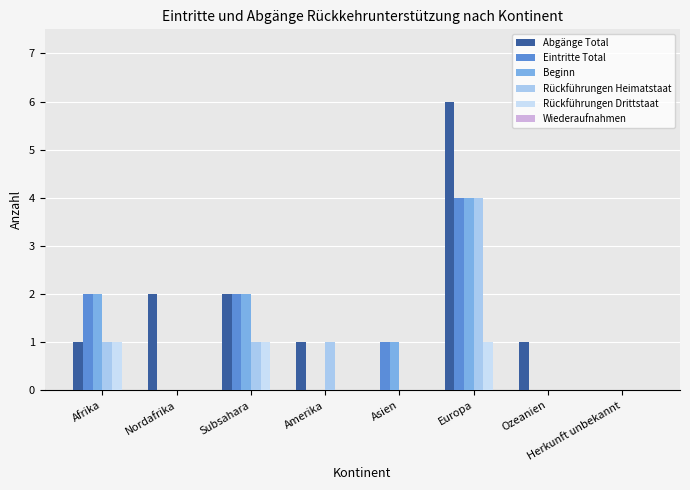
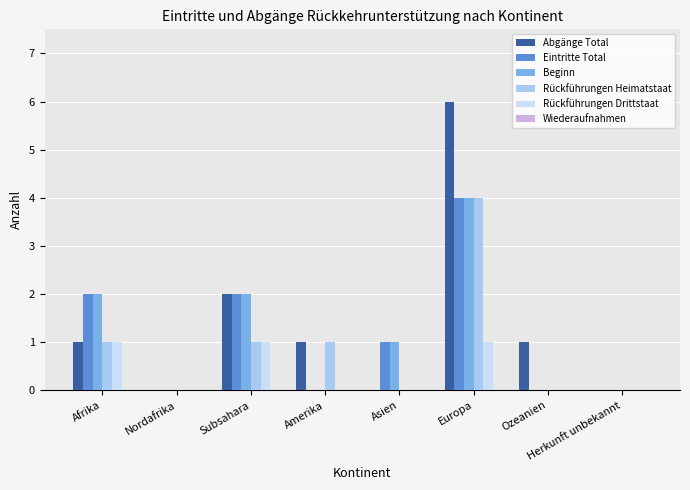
Abgänge Total, Nordafrika: 2 -> 0
